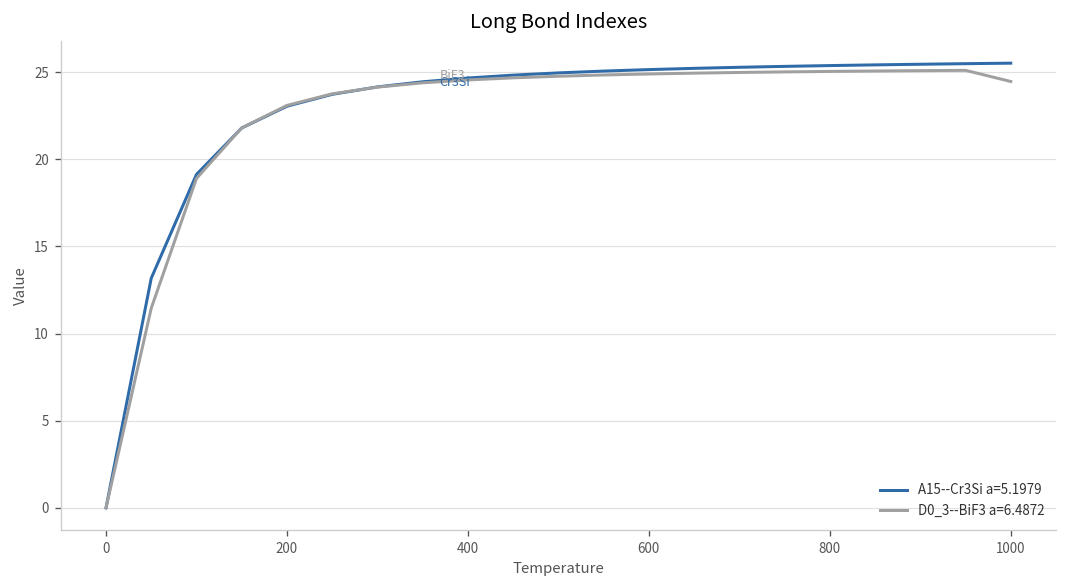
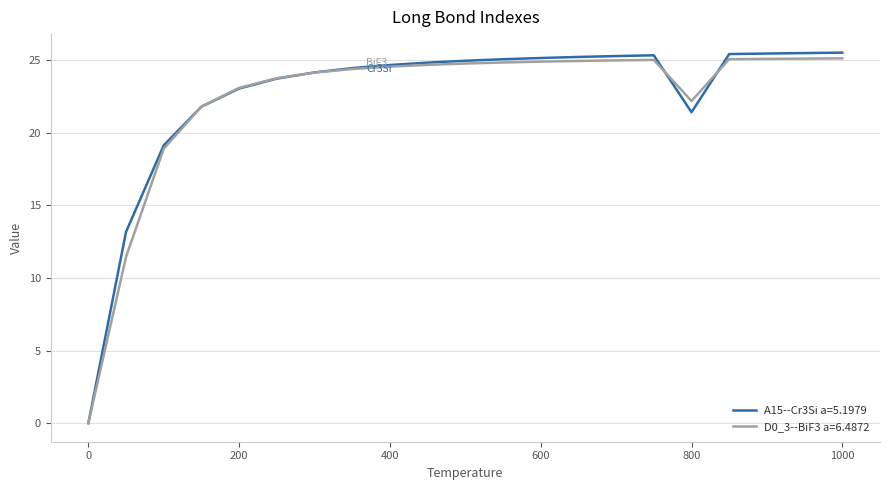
A15--Cr3Si a=5.1979, 800: 25.4 -> 21.4
D0_3--BiF3 a=6.4872, 800: 25.0 -> 22.2
D0_3--BiF3 a=6.4872, 1000: 24.5 -> 25.1
